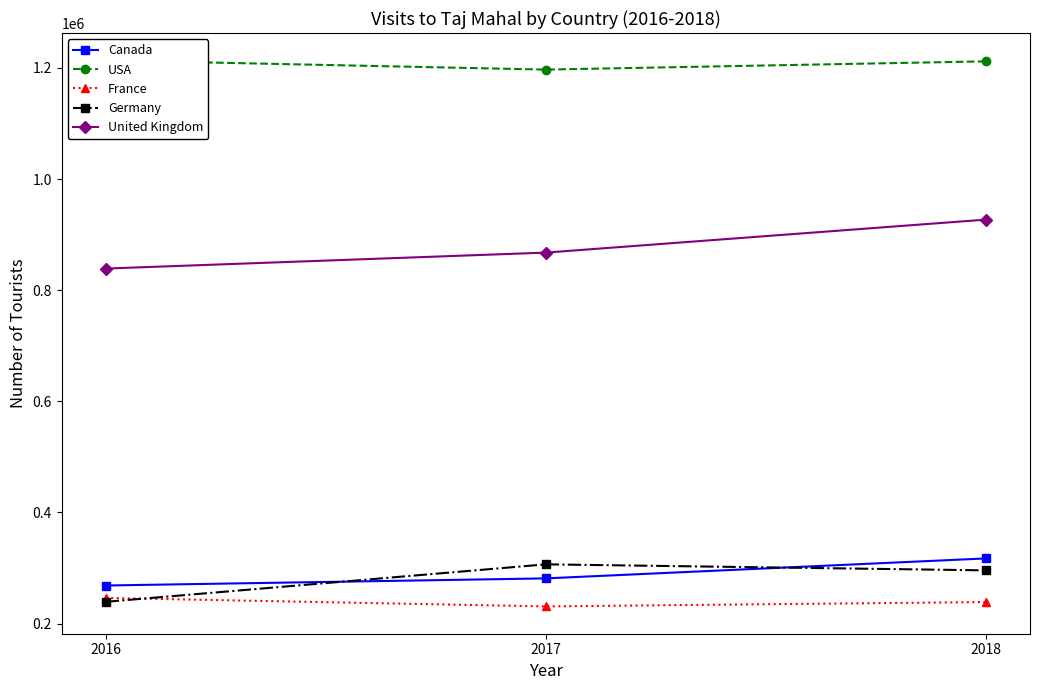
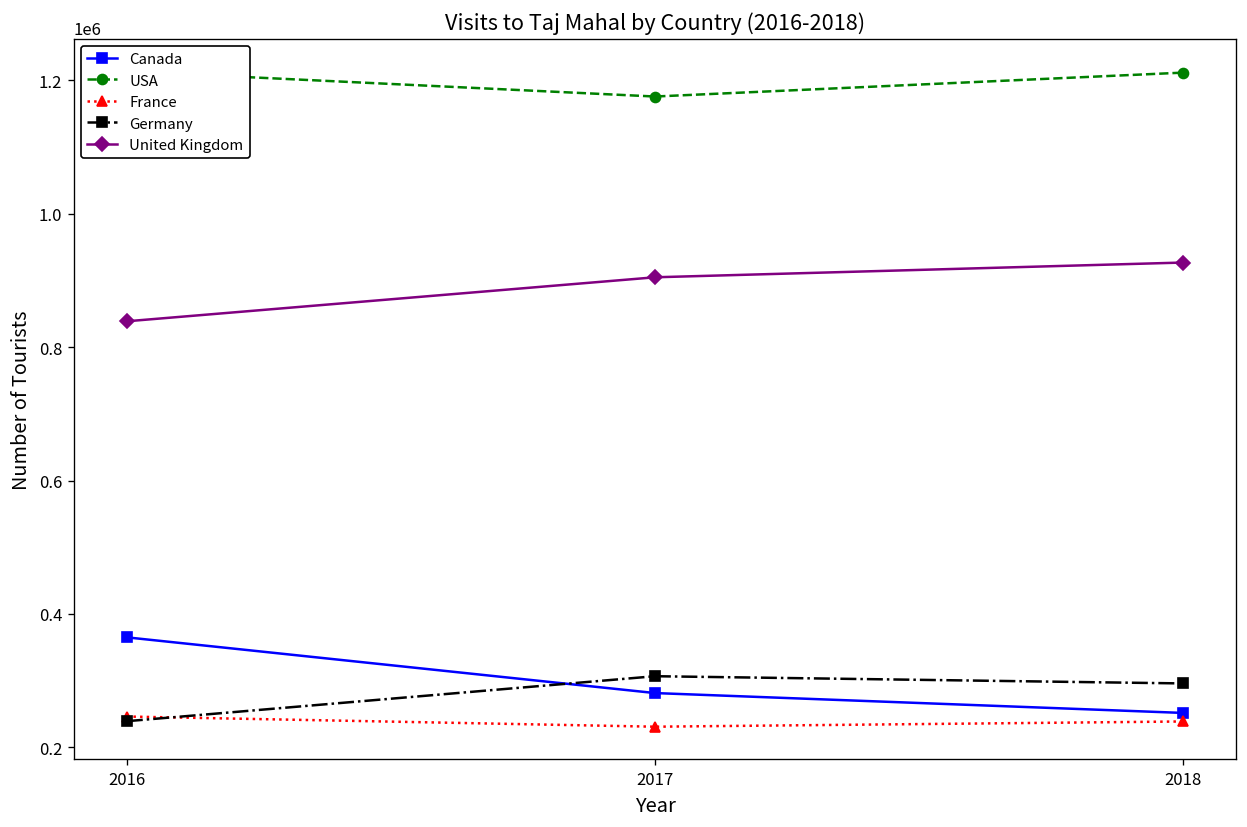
Canada, 2016: 270000 -> 360000
USA, 2017: 1200000 -> 1180000
United Kingdom, 2017: 870000 -> 900000
Canada, 2018: 320000 -> 250000
